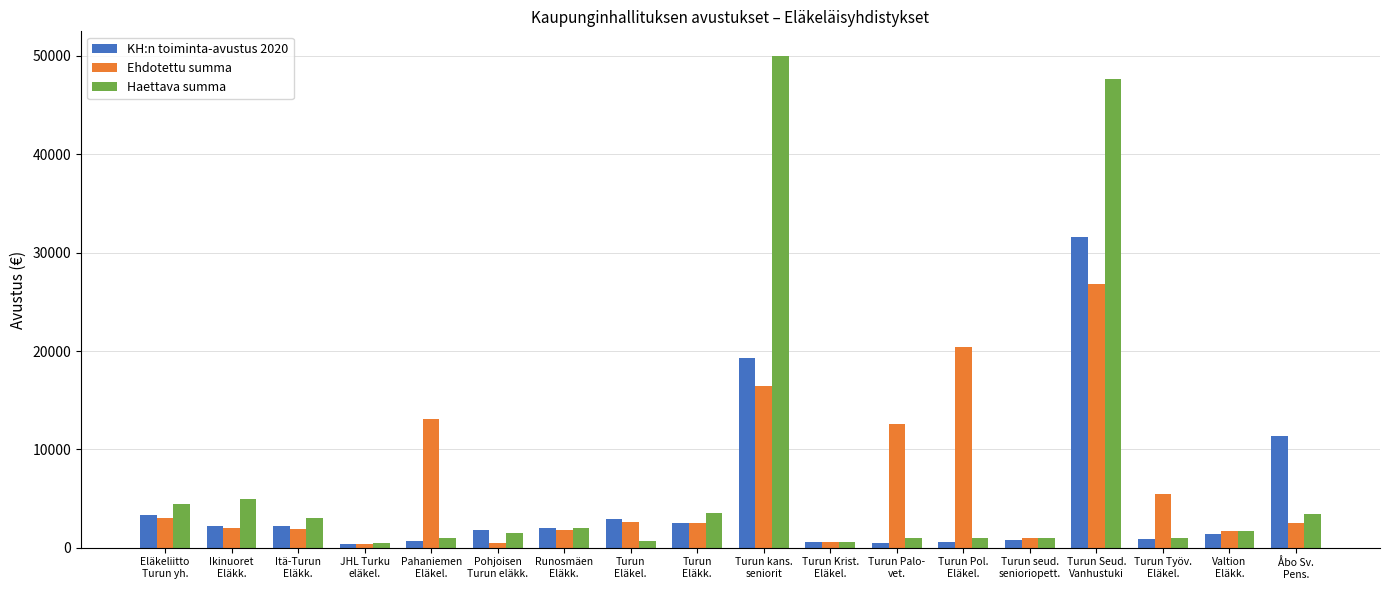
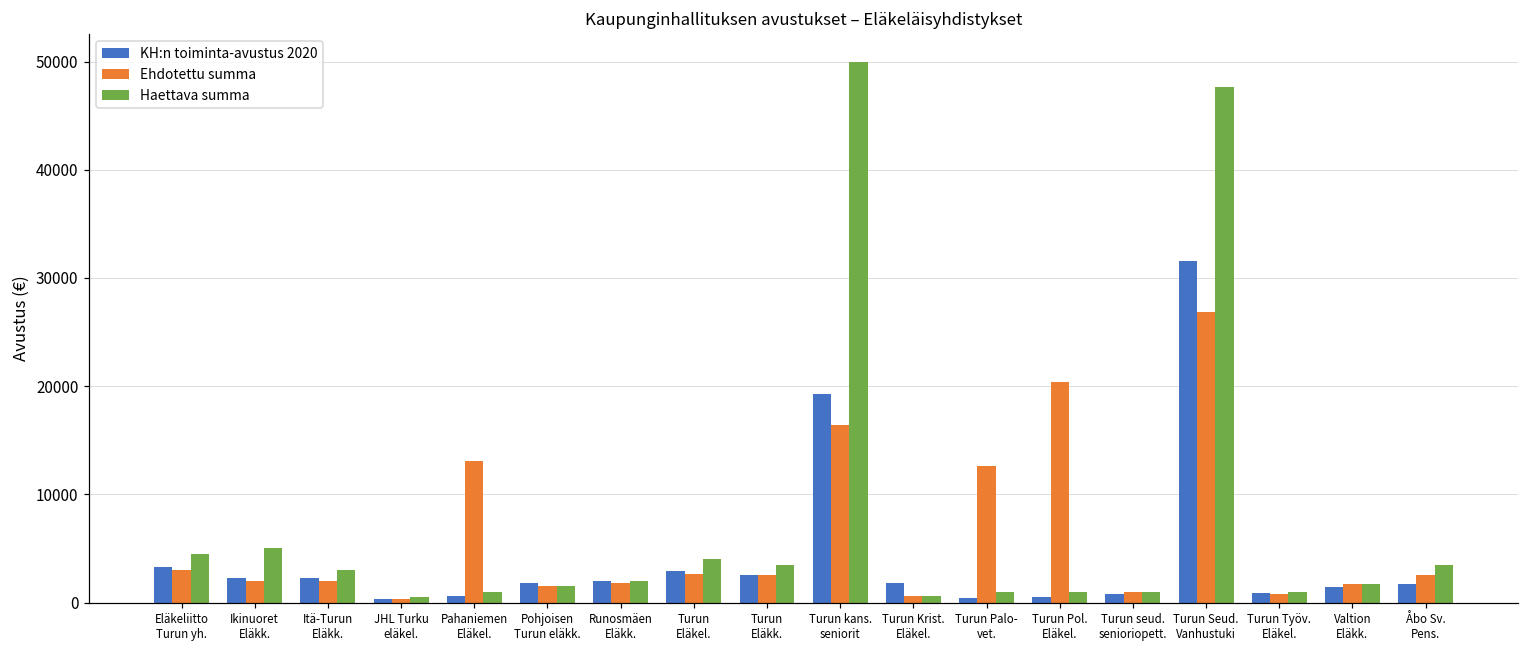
Ehdotettu summa, Pohjoisen Turun eläkk.: 1000 -> 2000
Haettava summa, Turun Eläkel.: 1000 -> 4000
KH:n toiminta-avustus 2020, Turun Krist. Eläkel.: 1000 -> 2000
Ehdotettu summa, Turun Työv. Eläkel.: 5000 -> 1000
KH:n toiminta-avustus 2020, Åbo Sv. Pens.: 11000 -> 2000
